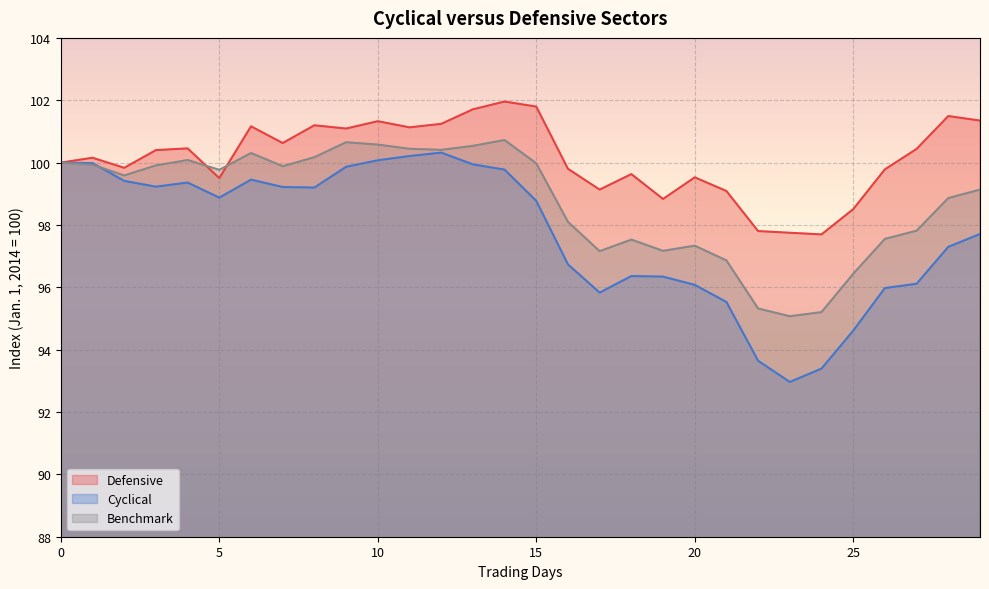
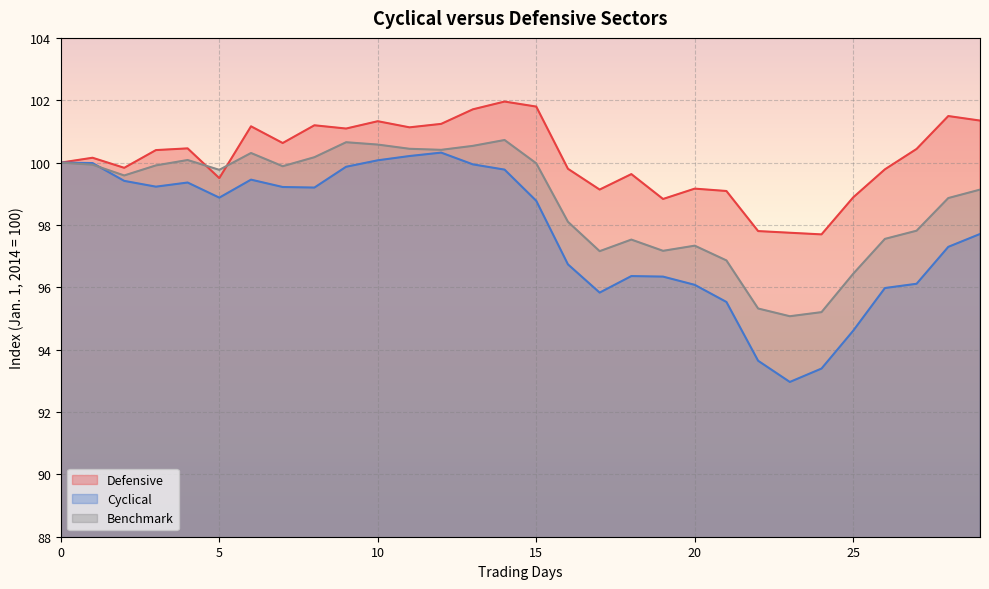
Defensive, 20: 99.5 -> 99.2
Defensive, 25: 98.5 -> 98.9
